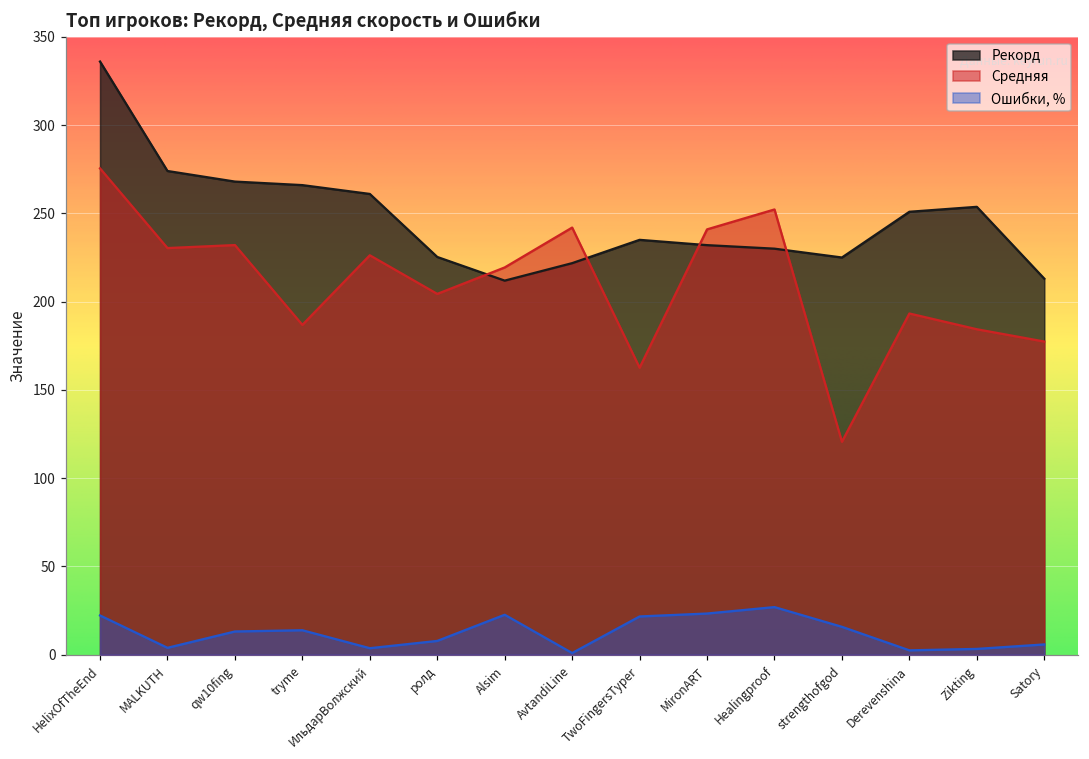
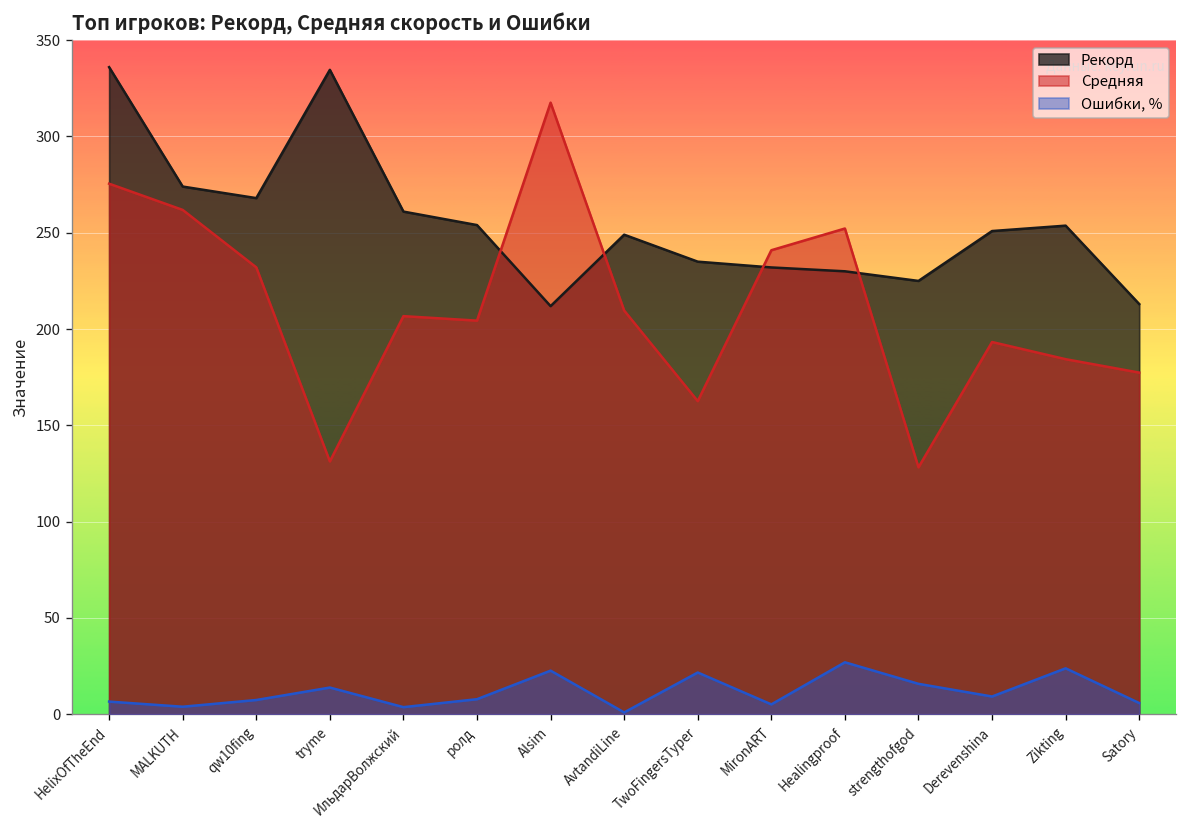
Ошибки, %, HelixOfTheEnd: 22 -> 7
Средняя, MALKUTH: 230 -> 262
Ошибки, %, qw10fing: 13 -> 7
Рекорд, tryme: 266 -> 335
Средняя, tryme: 187 -> 131
Средняя, ИльдарВолжский: 226 -> 207
Рекорд, ролд: 225 -> 254
Средняя, Alsim: 219 -> 318
Рекорд, AvtandiLine: 222 -> 249
Средняя, AvtandiLine: 242 -> 210
Ошибки, %, MironART: 23 -> 5
Средняя, strengthofgod: 121 -> 128
Ошибки, %, Derevenshina: 2 -> 9
Ошибки, %, Zikting: 3 -> 24
